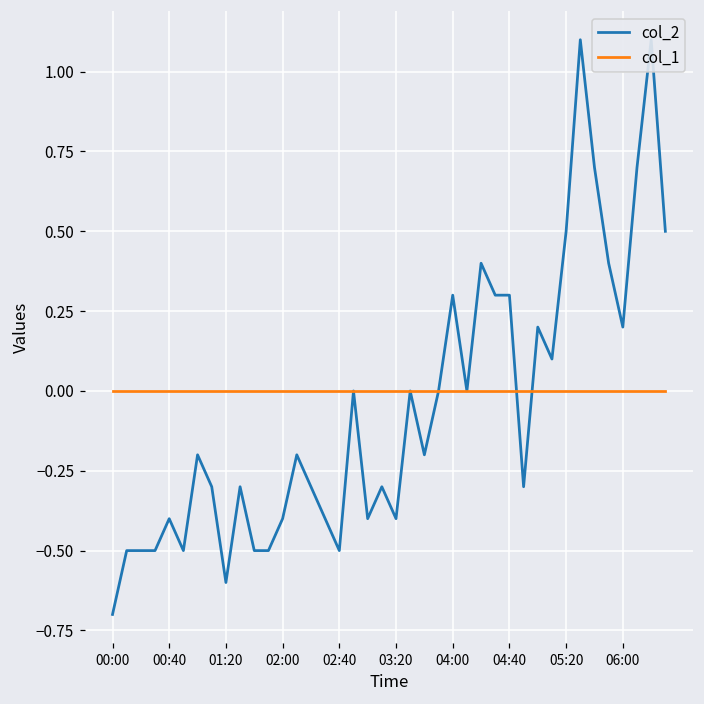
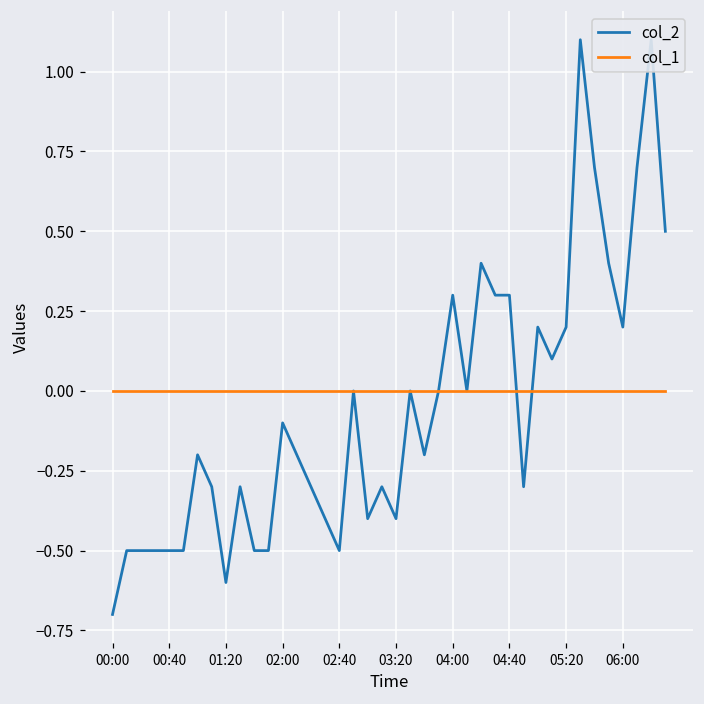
col_2, 00:40: -0.4 -> -0.5
col_2, 02:00: -0.4 -> -0.1
col_2, 05:20: 0.5 -> 0.2
